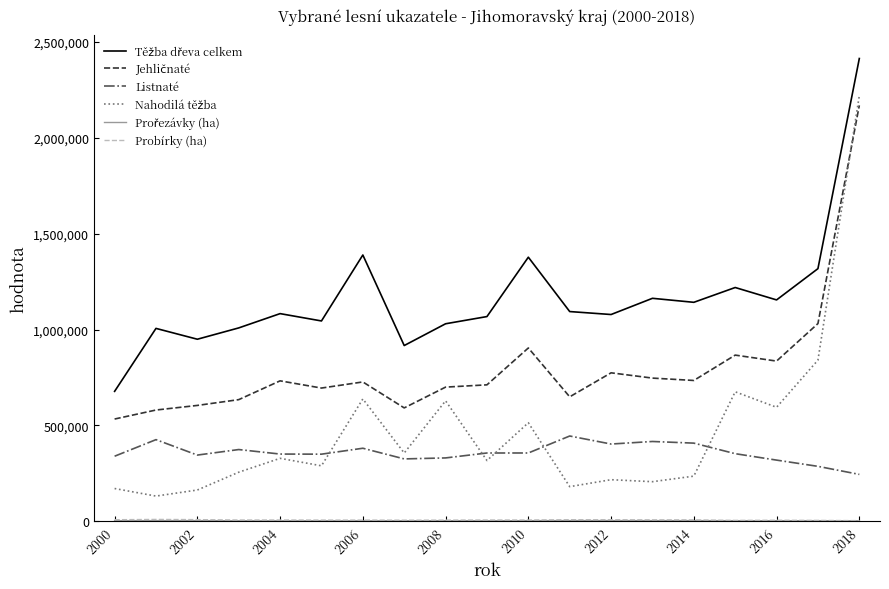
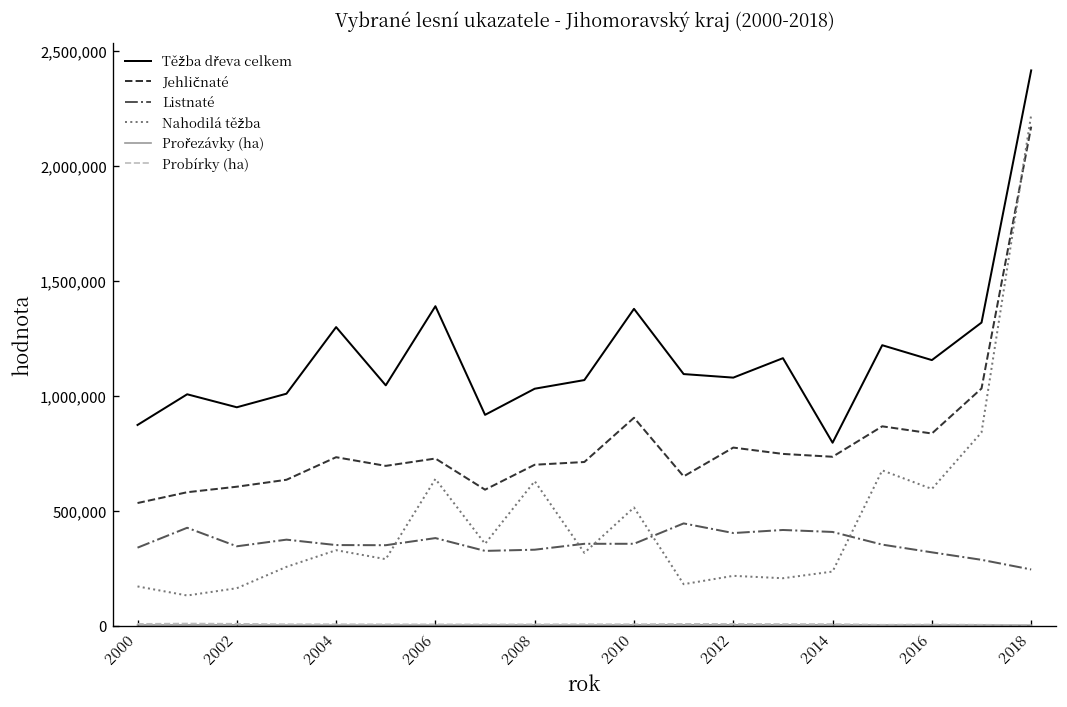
Těžba dřeva celkem, 2000: 680,000 -> 870,000
Těžba dřeva celkem, 2004: 1,080,000 -> 1,300,000
Těžba dřeva celkem, 2014: 1,140,000 -> 800,000
